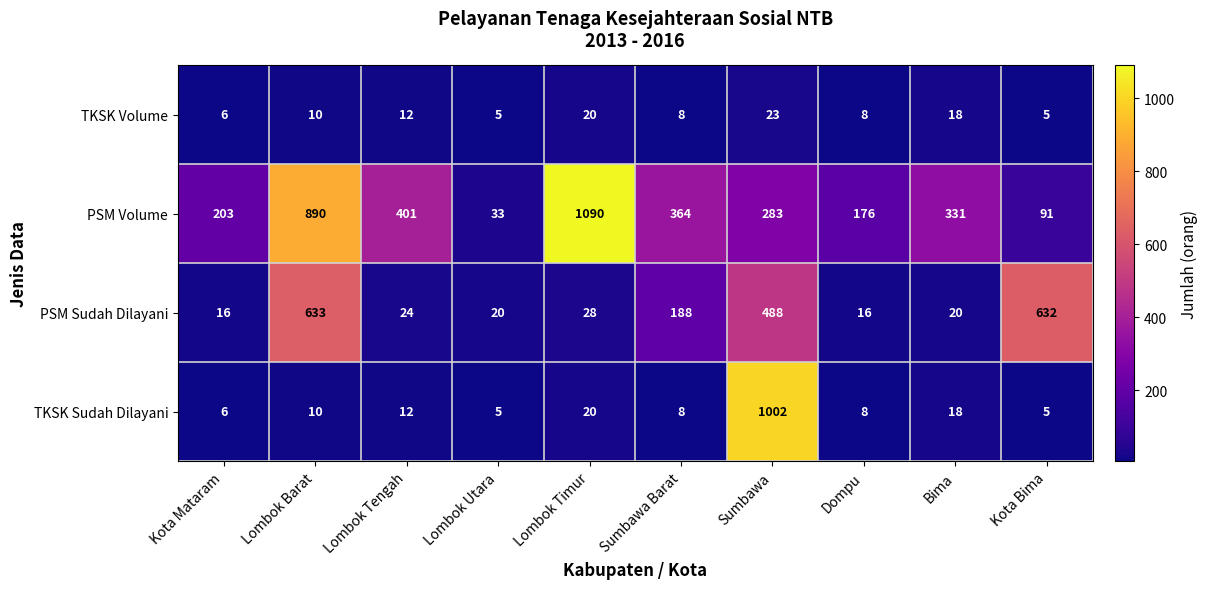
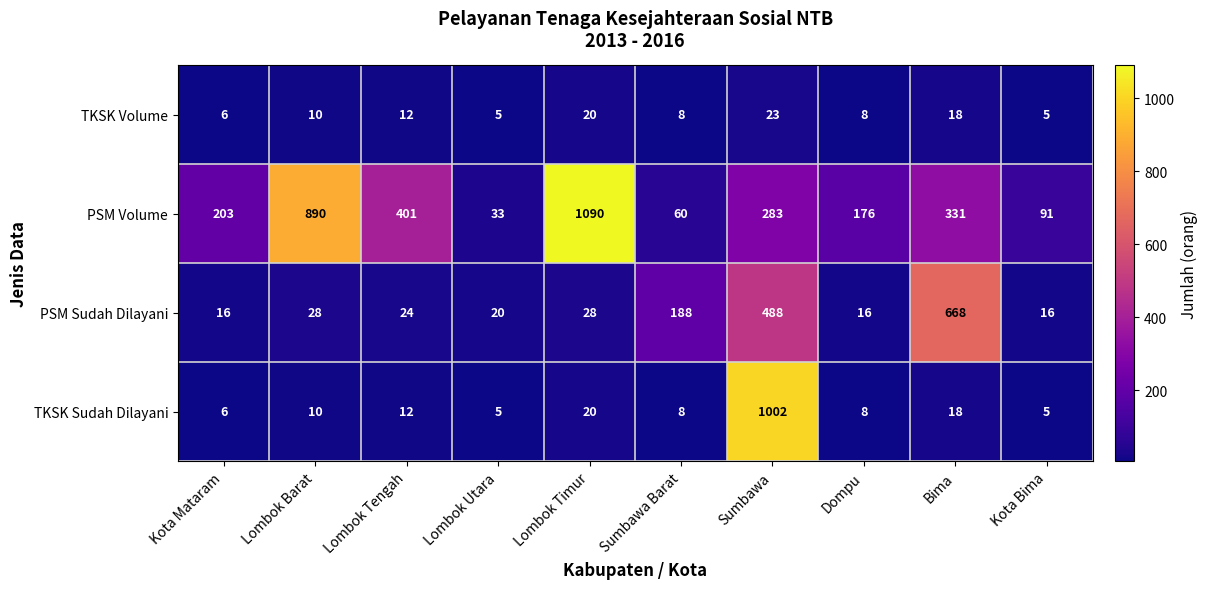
PSM Volume, Sumbawa Barat: 364 -> 60
PSM Sudah Dilayani, Lombok Barat: 633 -> 28
PSM Sudah Dilayani, Bima: 20 -> 668
PSM Sudah Dilayani, Kota Bima: 632 -> 16
